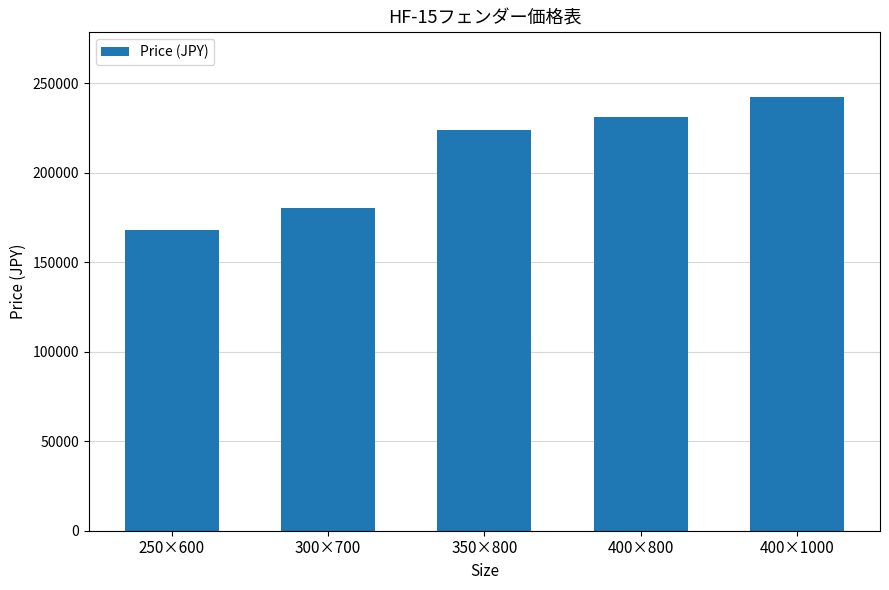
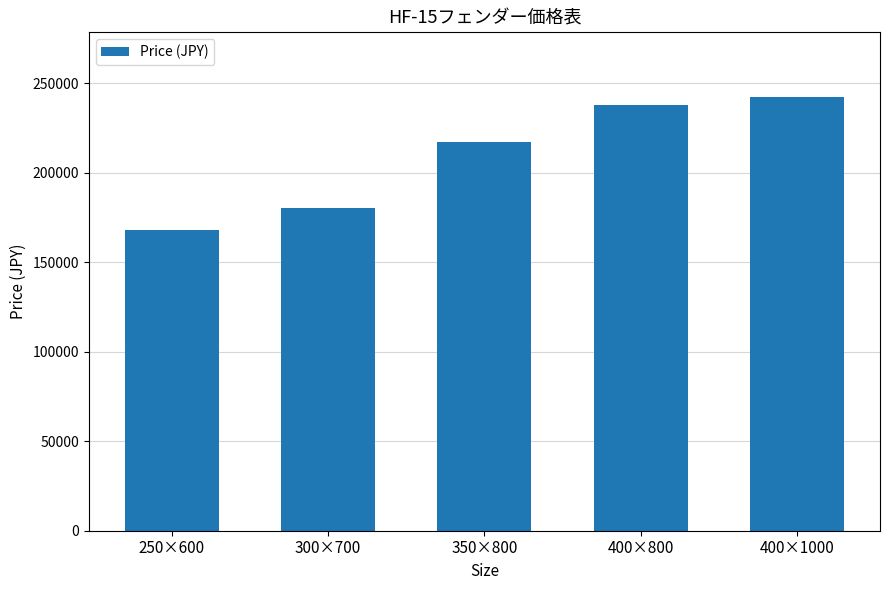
350×800: 224000 -> 217000
400×800: 231000 -> 238000
